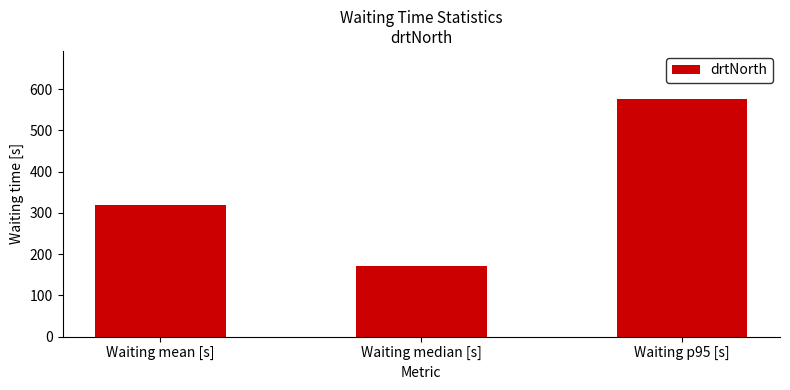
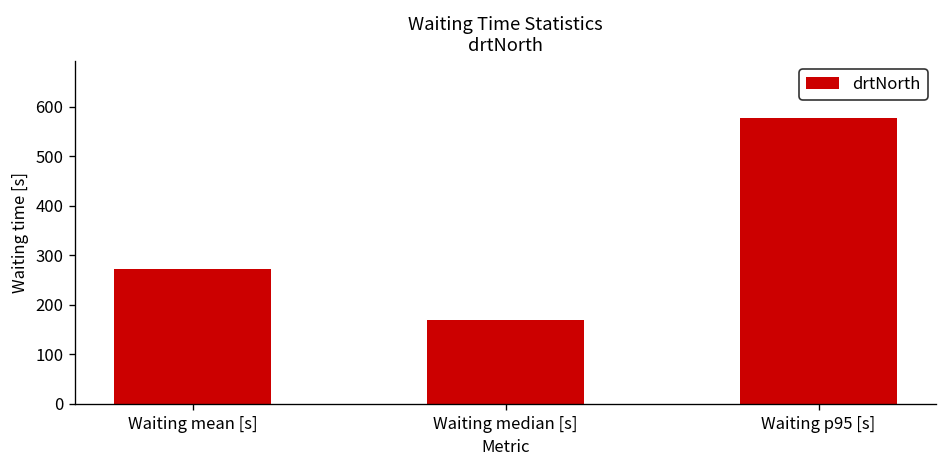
Waiting mean [s]: 320 -> 270
